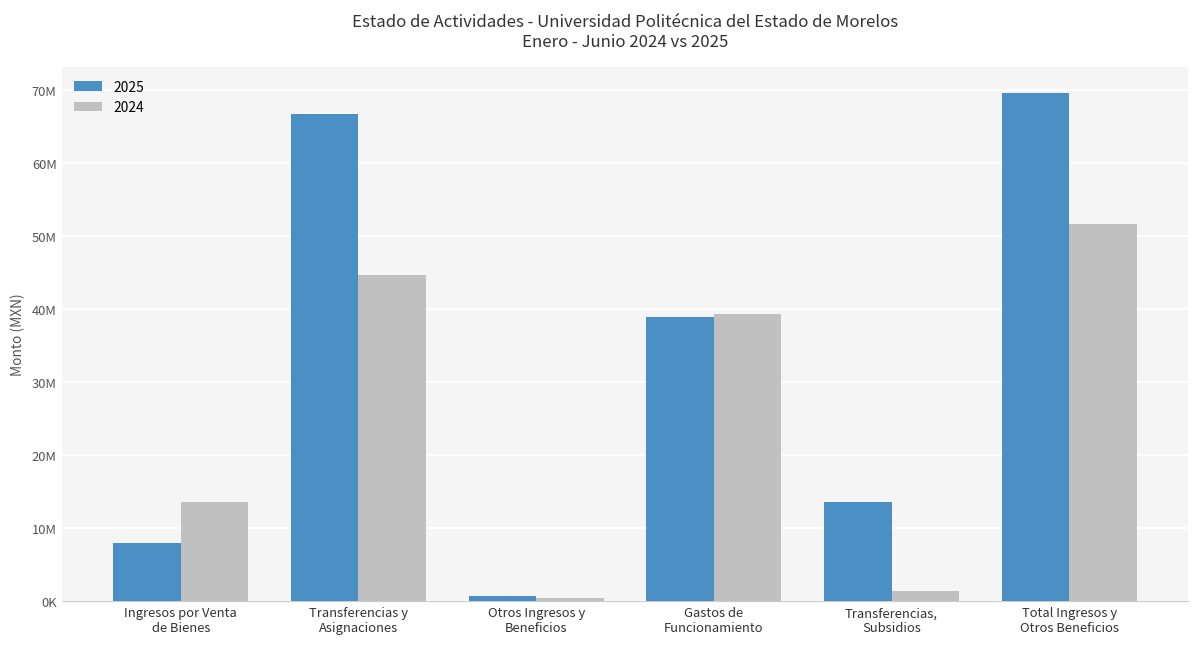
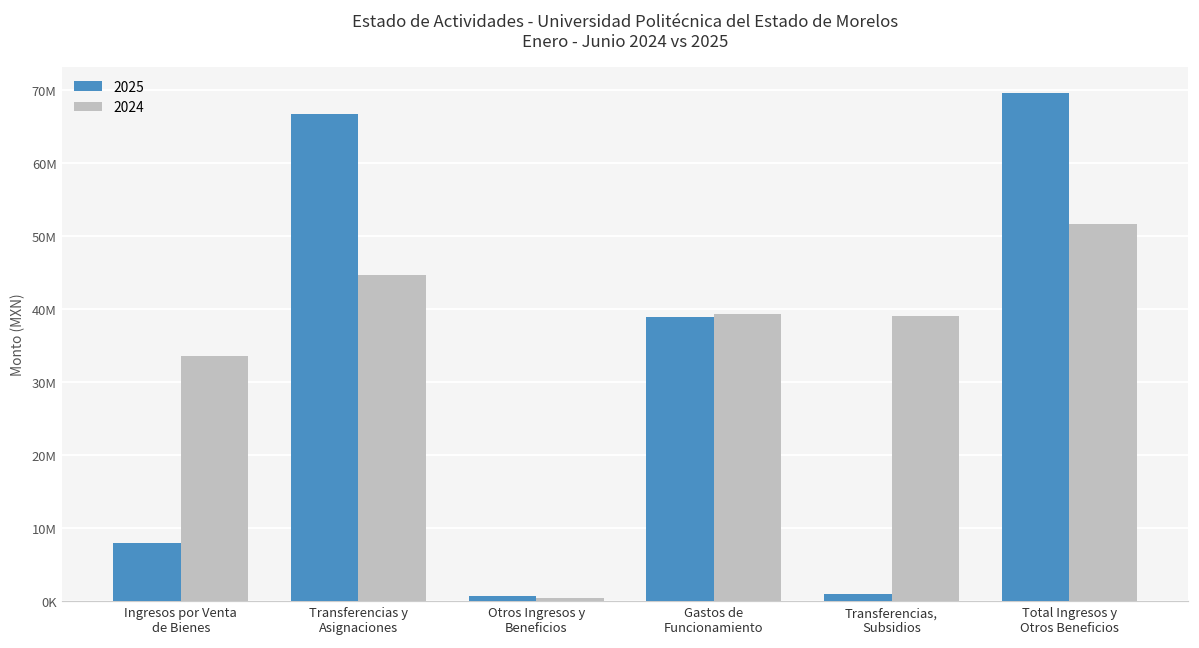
2024, Ingresos por Venta de Bienes: 14000000 -> 34000000
2025, Transferencias, Subsidios: 14000000 -> 1000000
2024, Transferencias, Subsidios: 1000000 -> 39000000
